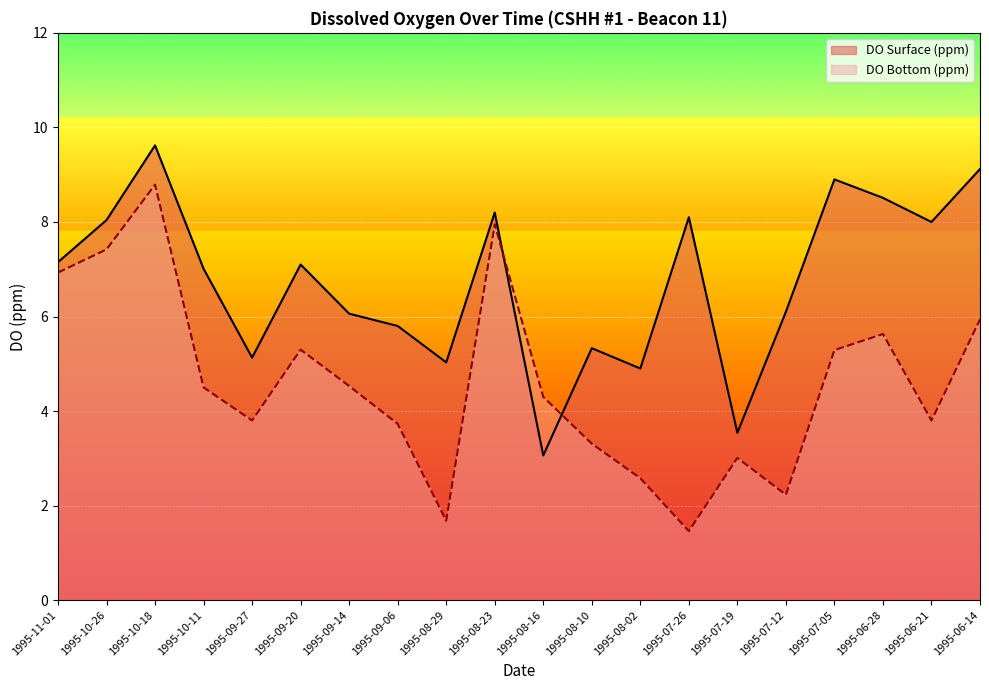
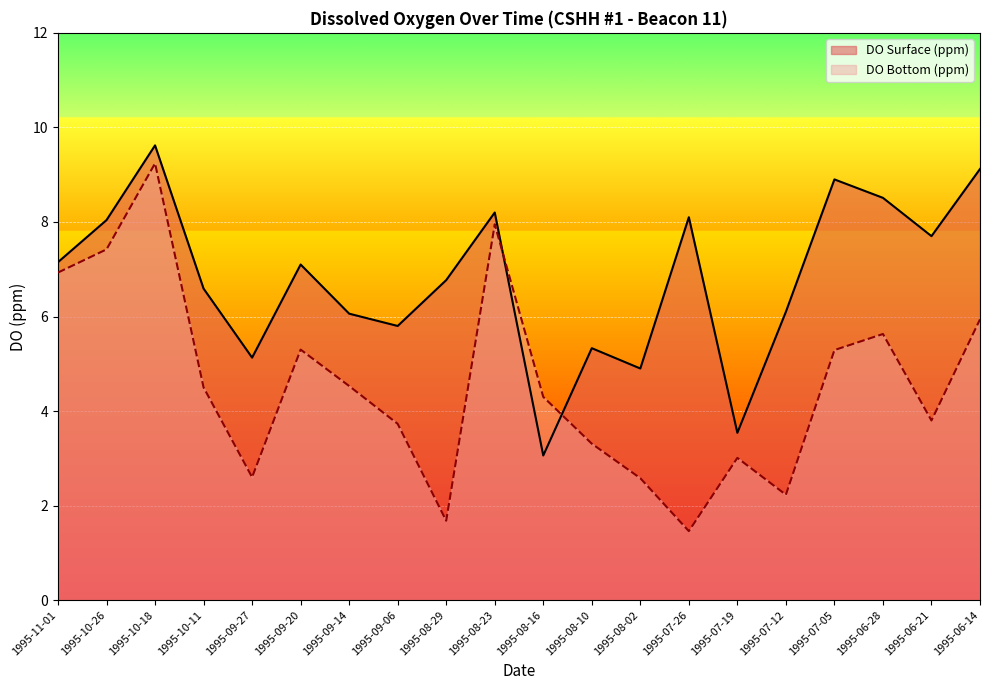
DO Bottom (ppm), 1995-10-18: 8.8 -> 9.2
DO Surface (ppm), 1995-10-11: 7.0 -> 6.6
DO Bottom (ppm), 1995-09-27: 3.8 -> 2.6
DO Surface (ppm), 1995-08-29: 5.0 -> 6.8
DO Surface (ppm), 1995-06-21: 8.0 -> 7.7
